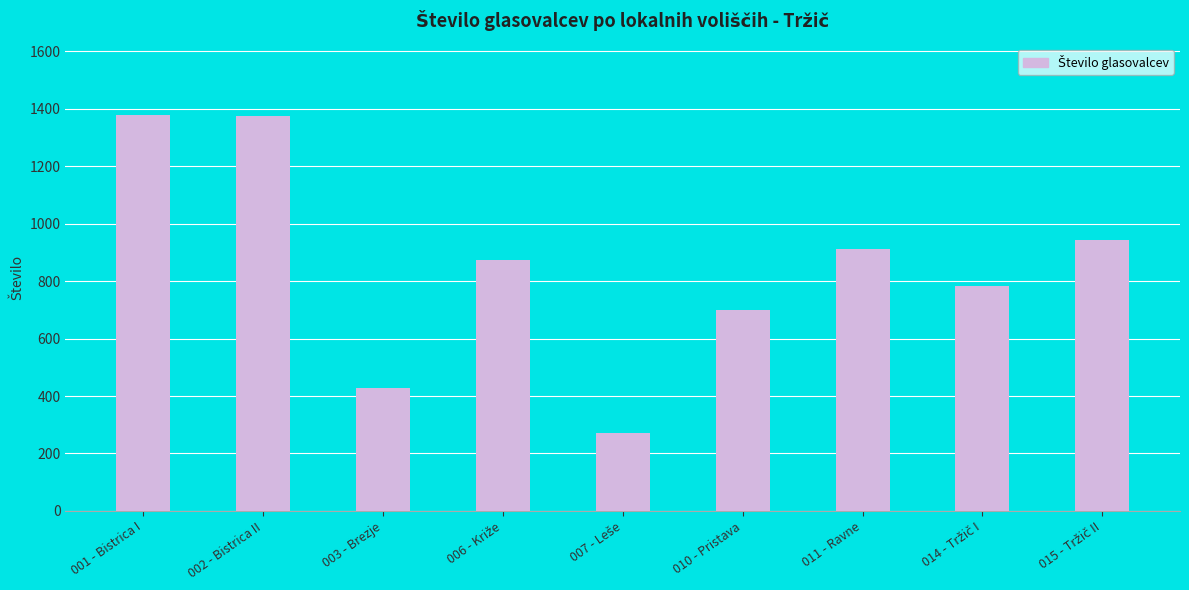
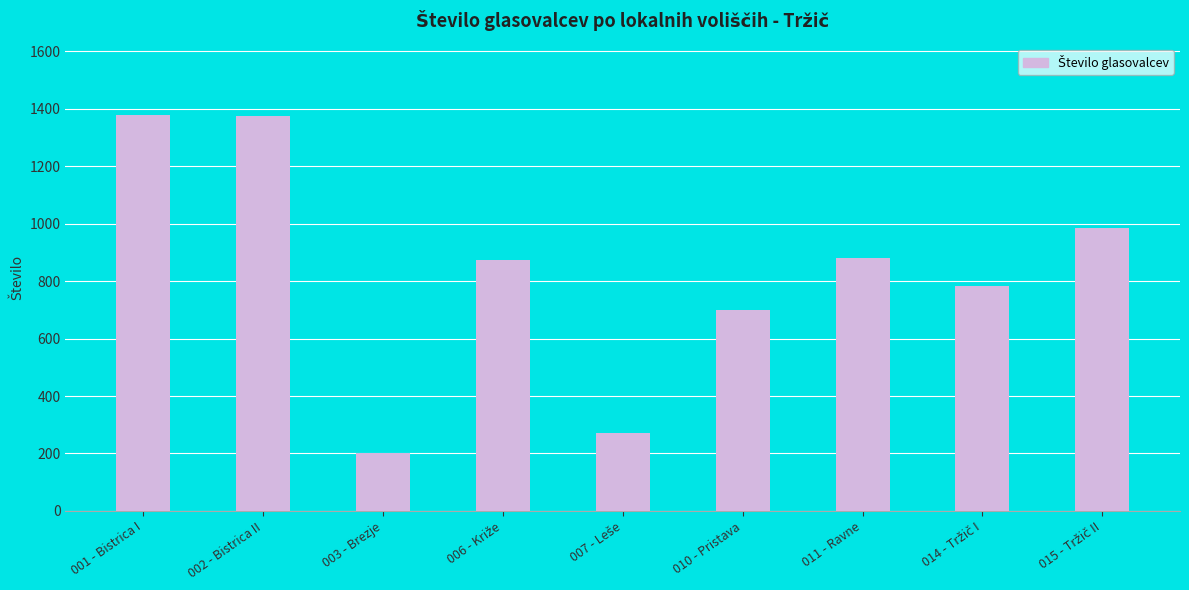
003 - Brezje: 430 -> 200
011 - Ravne: 910 -> 880
015 - Tržič II: 950 -> 980
